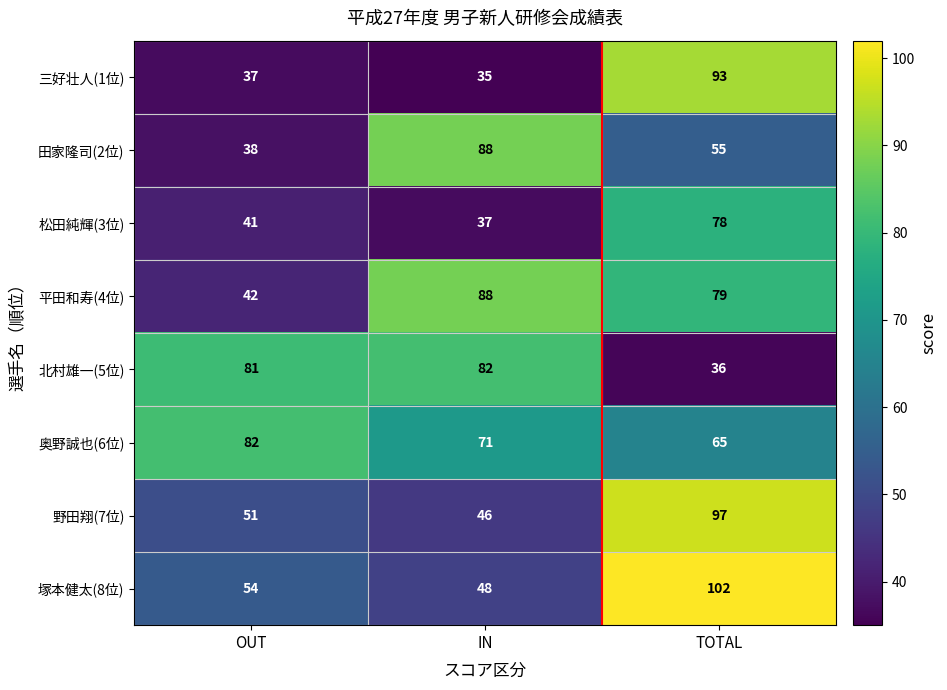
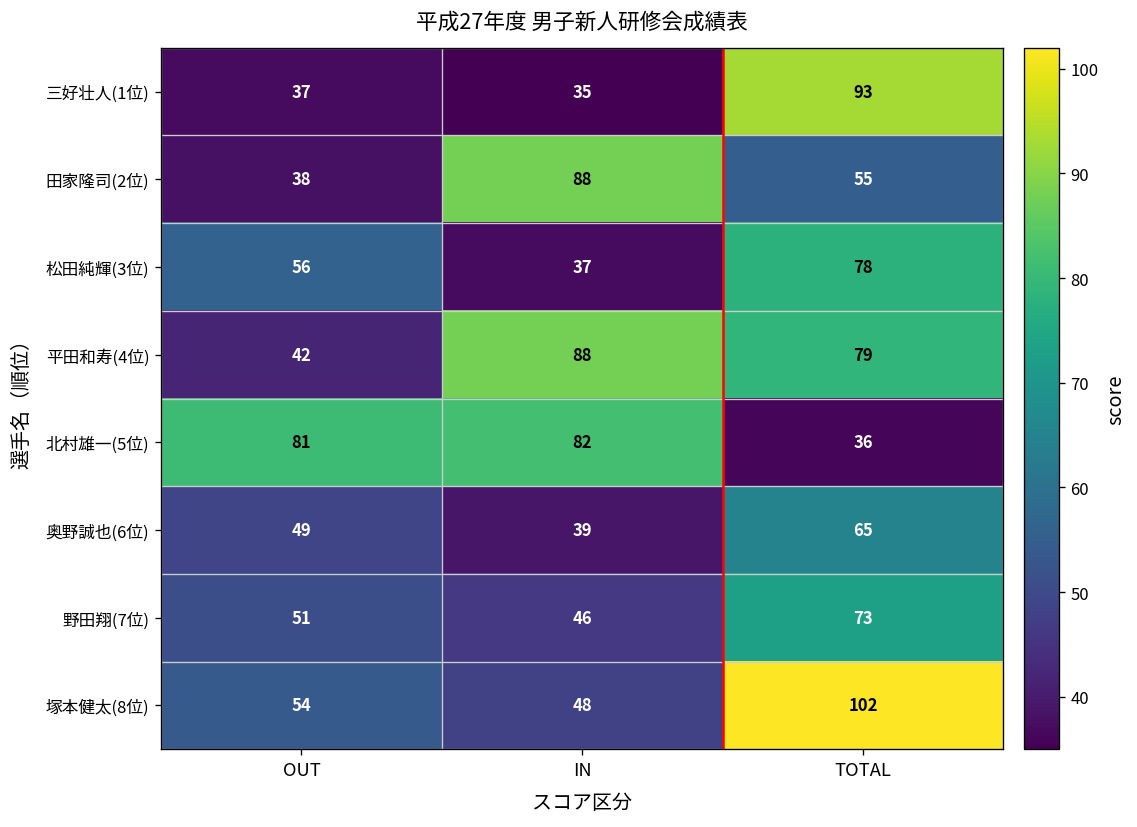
松田純輝(3位), OUT: 41 -> 56
奥野誠也(6位), OUT: 82 -> 49
奥野誠也(6位), IN: 71 -> 39
野田翔(7位), TOTAL: 97 -> 73
